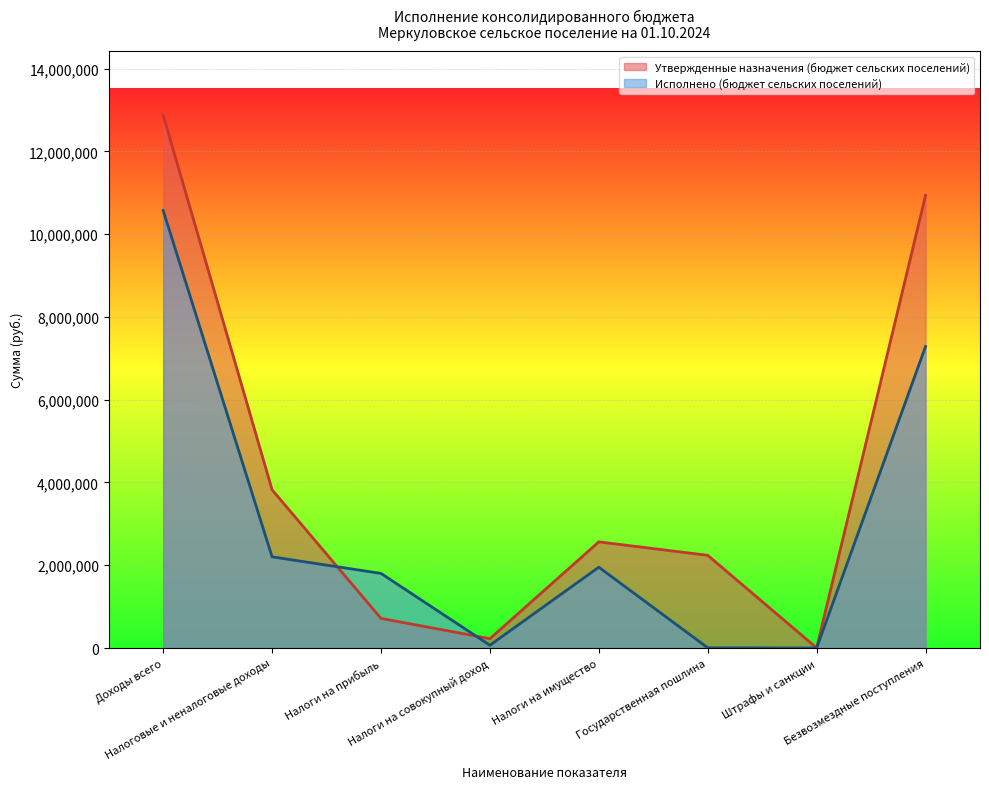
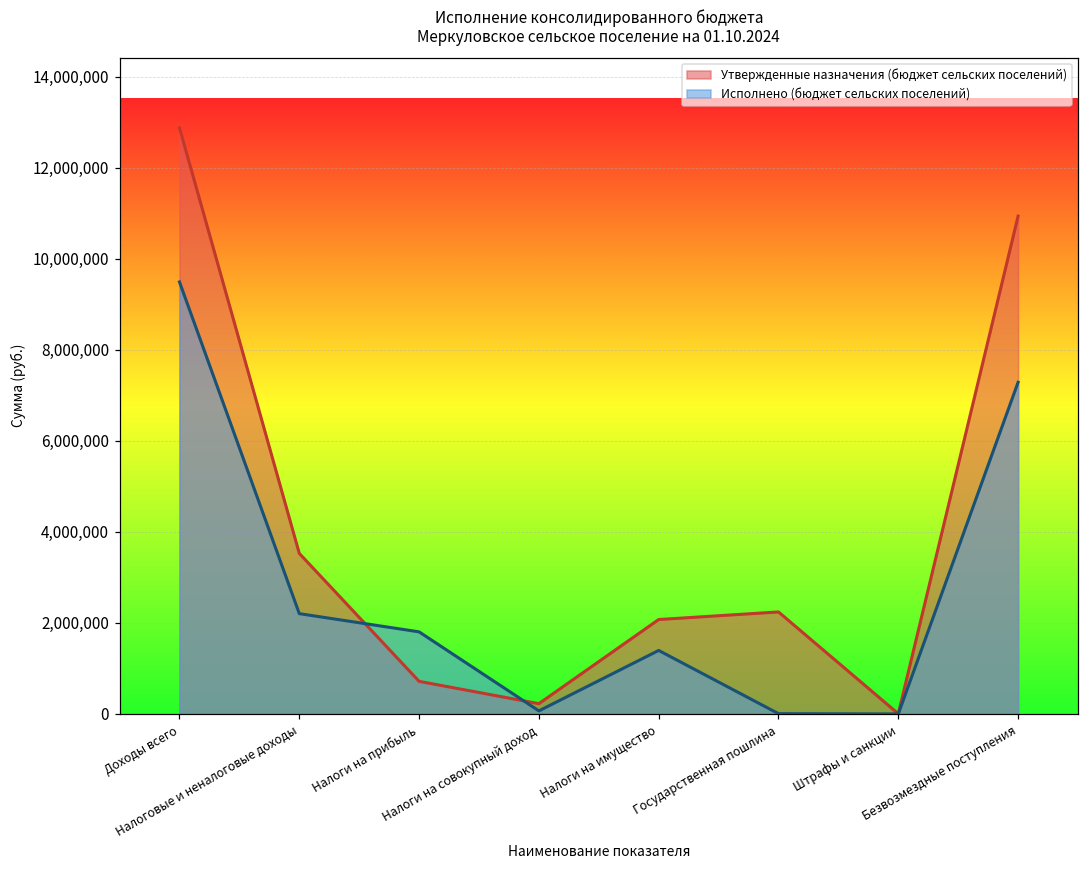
Исполнено (бюджет сельских поселений), Доходы всего: 10,600,000 -> 9,500,000
Утвержденные назначения (бюджет сельских поселений), Налоговые и неналоговые доходы: 3,800,000 -> 3,500,000
Утвержденные назначения (бюджет сельских поселений), Налоги на имущество: 2,600,000 -> 2,100,000
Исполнено (бюджет сельских поселений), Налоги на имущество: 2,000,000 -> 1,400,000
